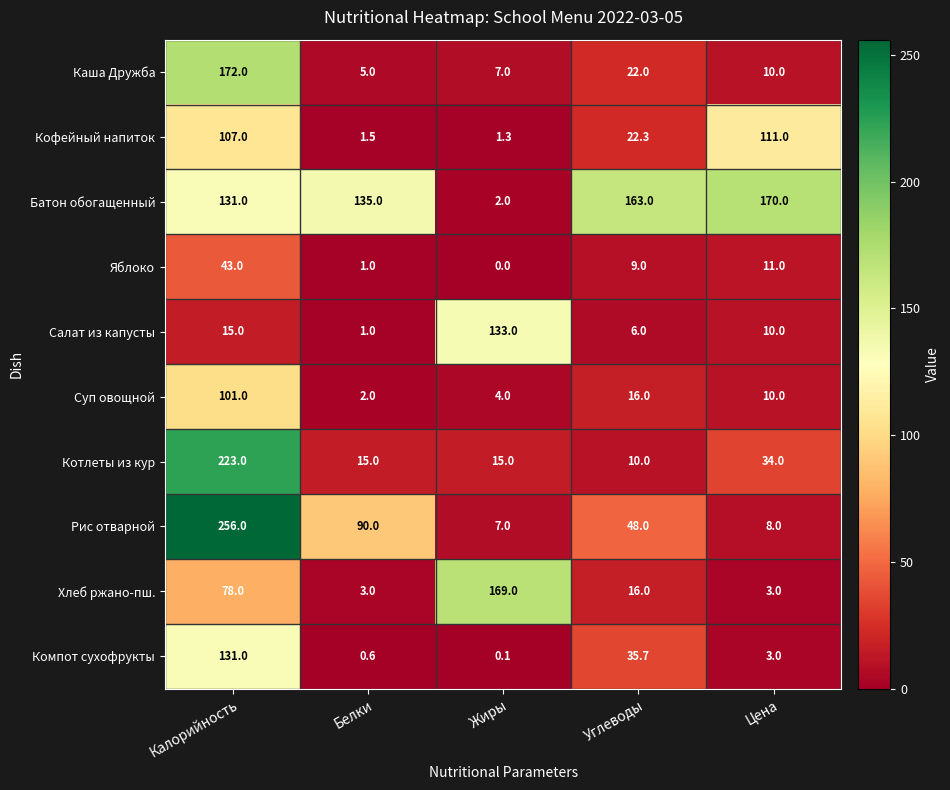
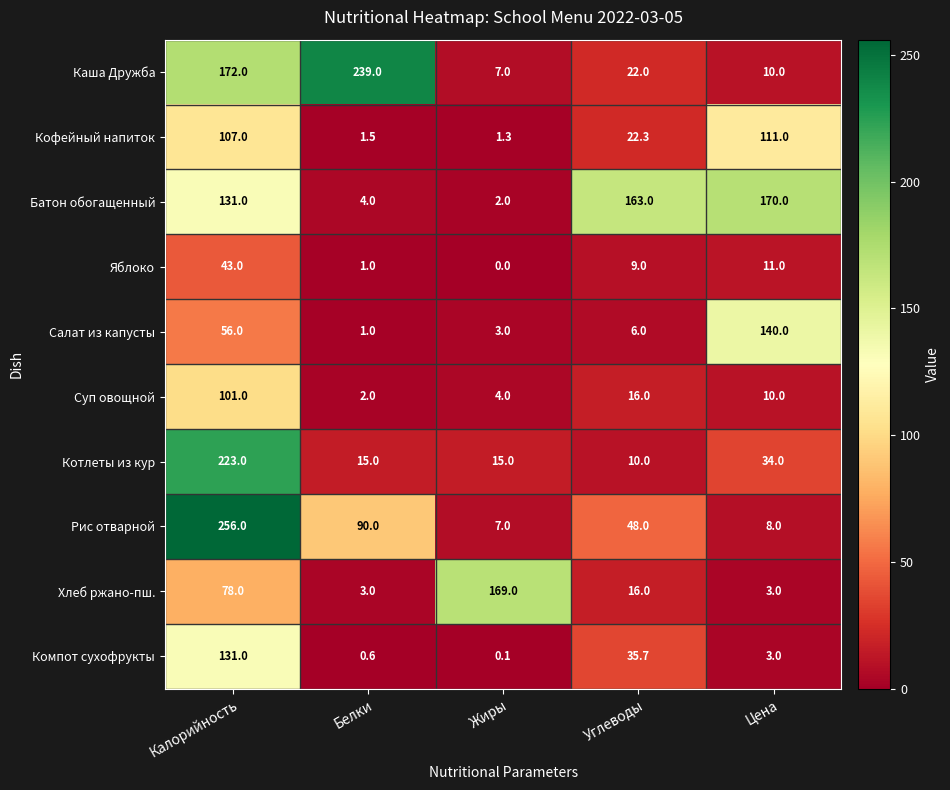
Каша Дружба, Белки: 5.0 -> 239.0
Батон обогащенный, Белки: 135.0 -> 4.0
Салат из капусты, Калорийность: 15.0 -> 56.0
Салат из капусты, Жиры: 133.0 -> 3.0
Салат из капусты, Цена: 10.0 -> 140.0
